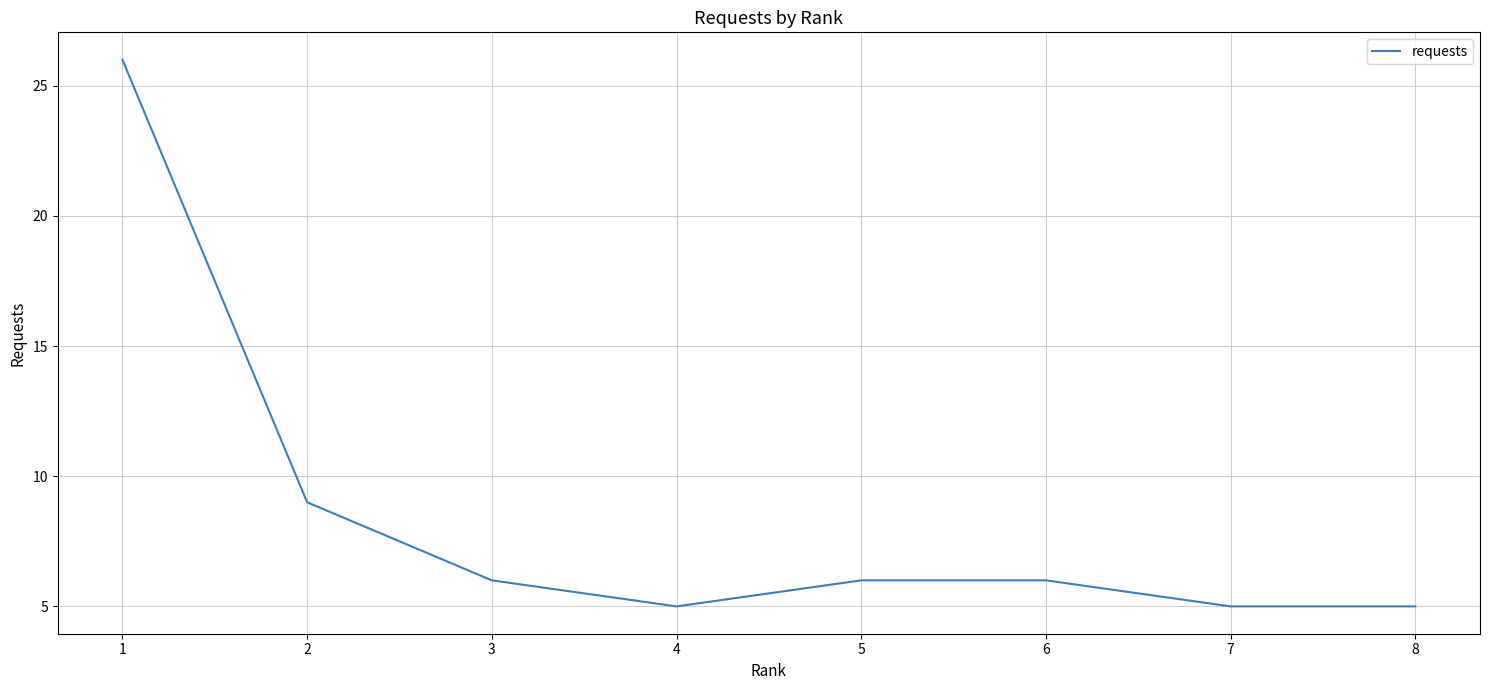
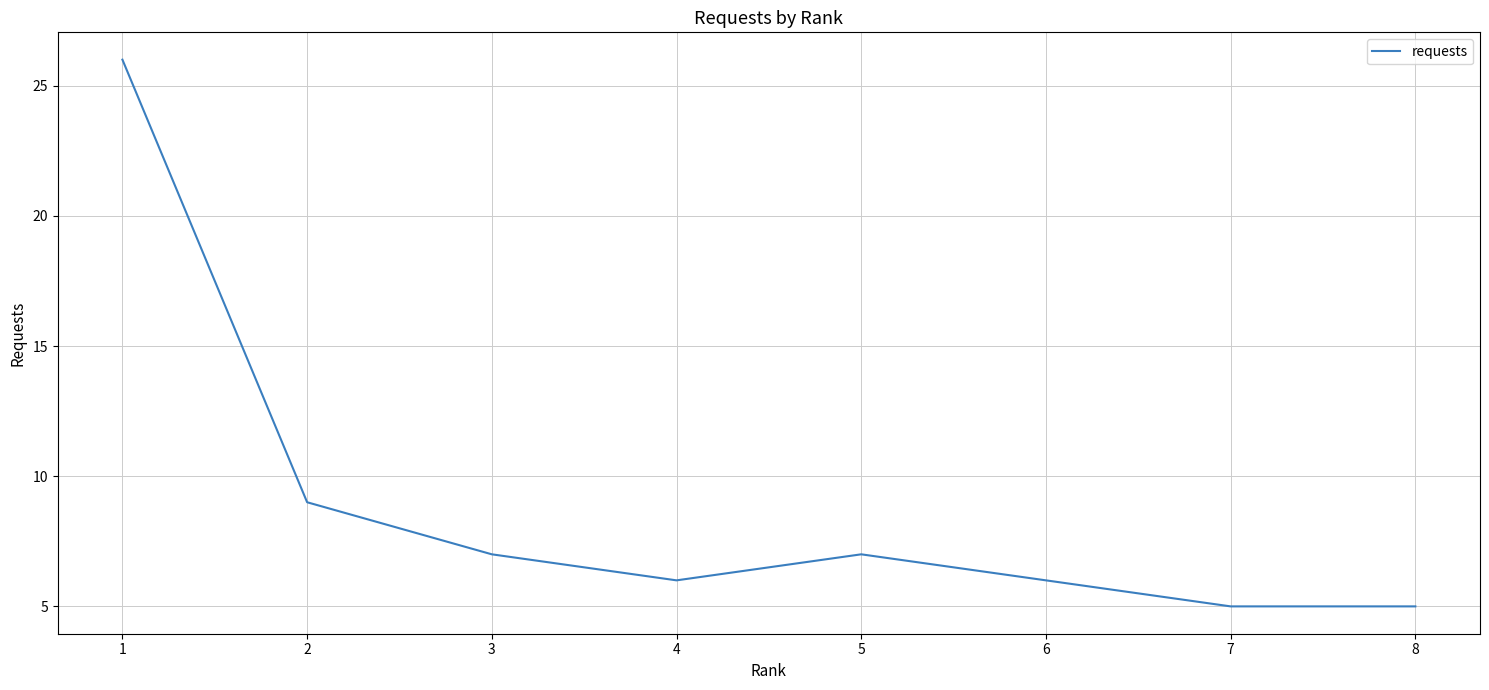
3: 6 -> 7
4: 5 -> 6
5: 6 -> 7
